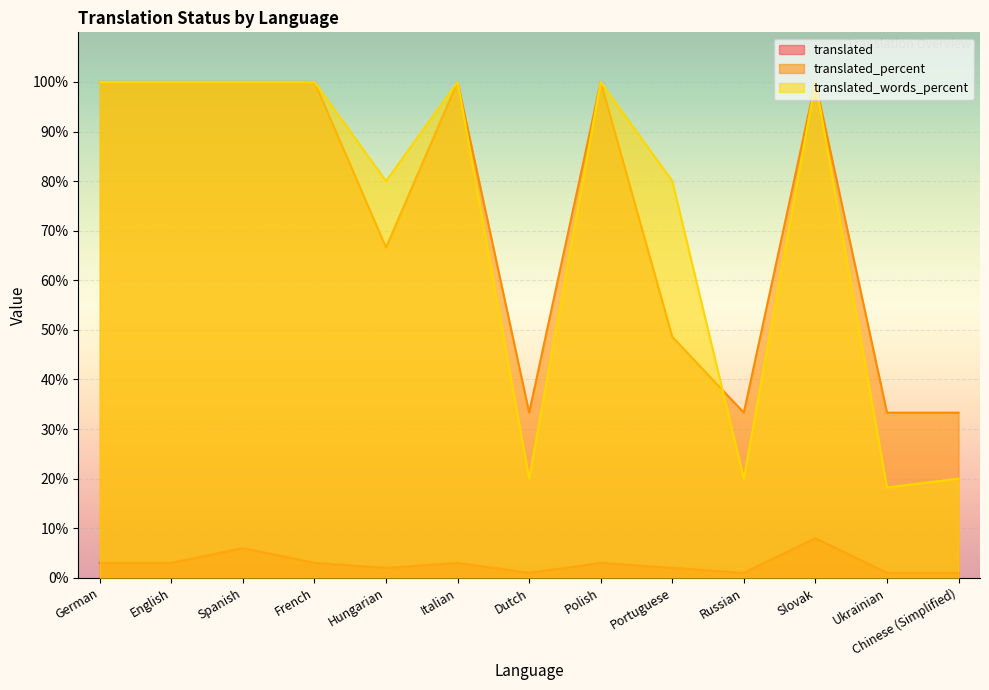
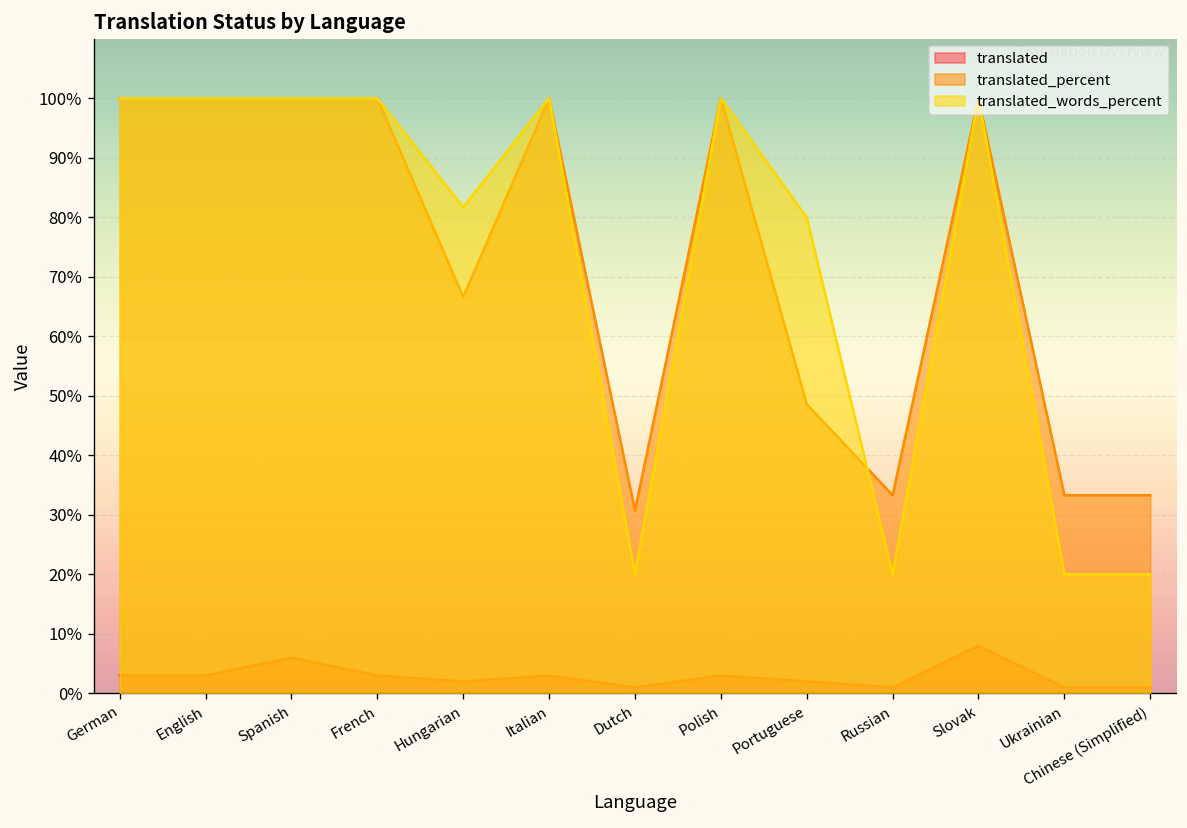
translated_words_percent, Hungarian: 80% -> 82%
translated_percent, Dutch: 33% -> 31%
translated_words_percent, Ukrainian: 18% -> 20%
